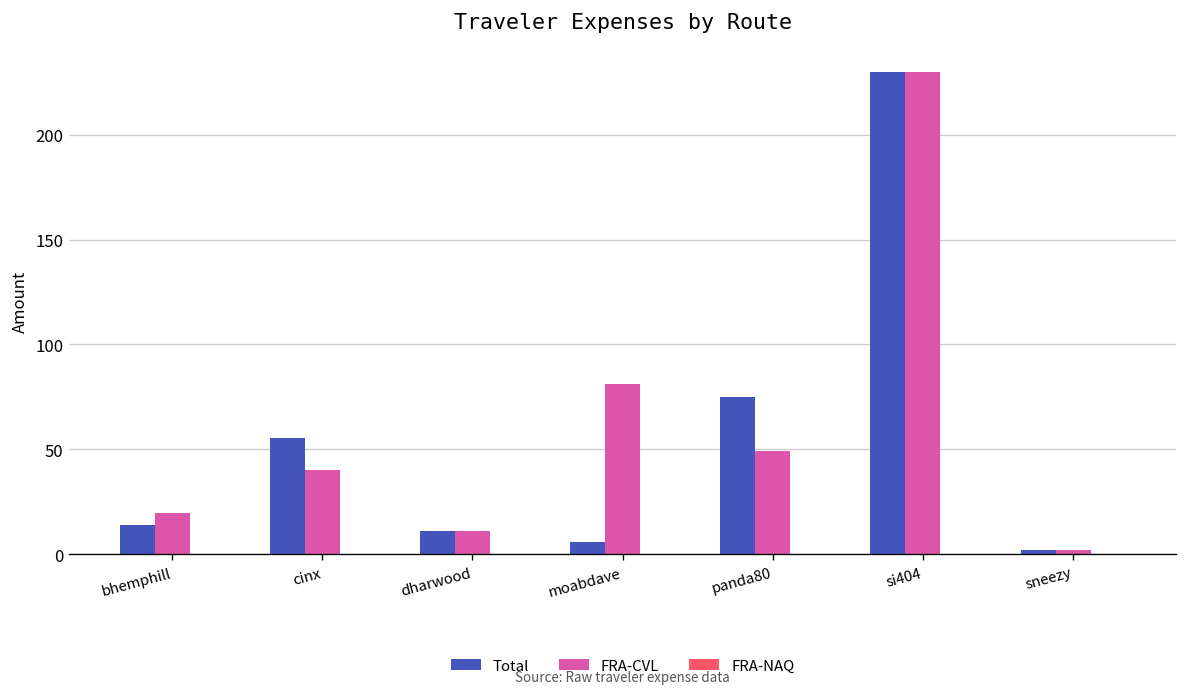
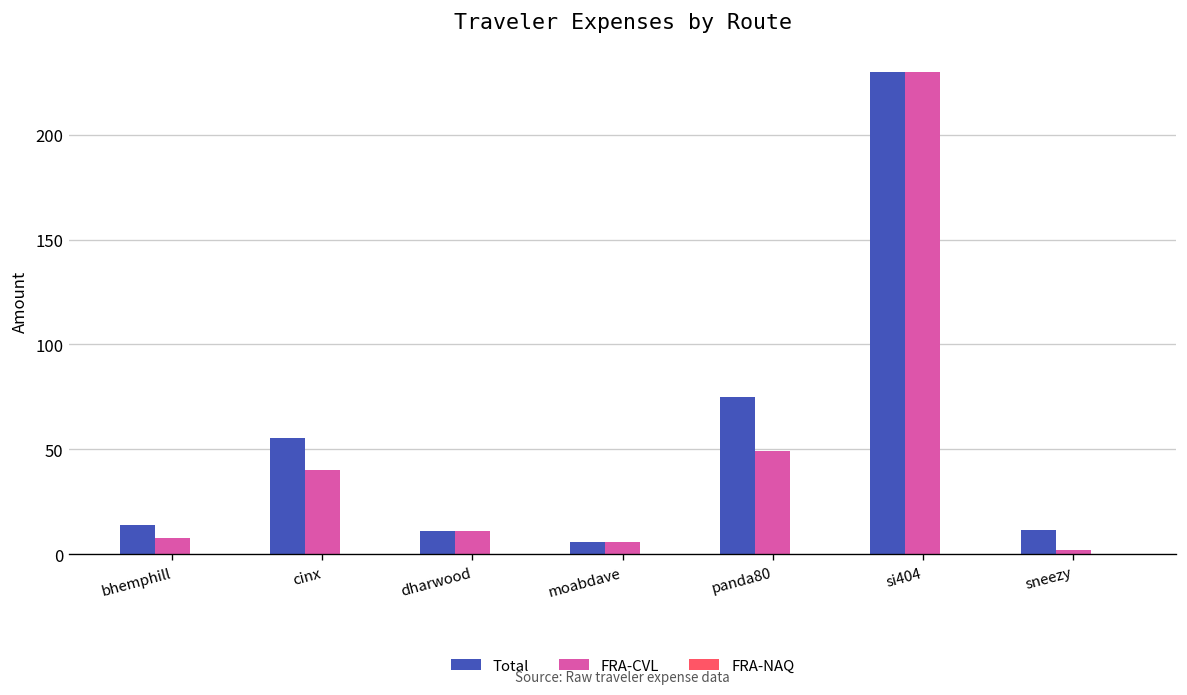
FRA-CVL, bhemphill: 20 -> 8
FRA-CVL, moabdave: 81 -> 6
Total, sneezy: 2 -> 11
